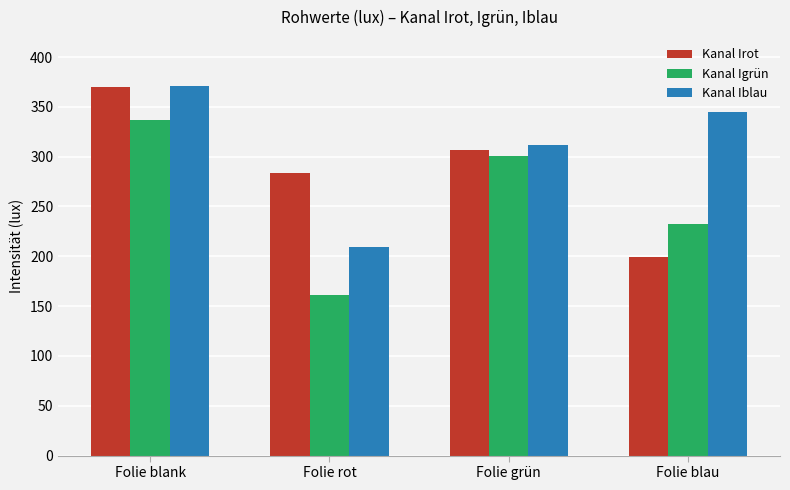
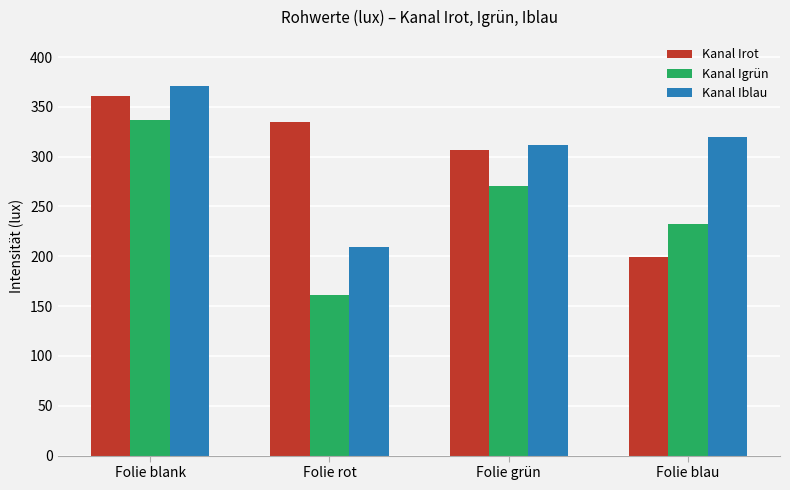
Kanal Irot, Folie blank: 370 -> 360
Kanal Irot, Folie rot: 280 -> 340
Kanal Igrün, Folie grün: 300 -> 270
Kanal Iblau, Folie blau: 350 -> 320
